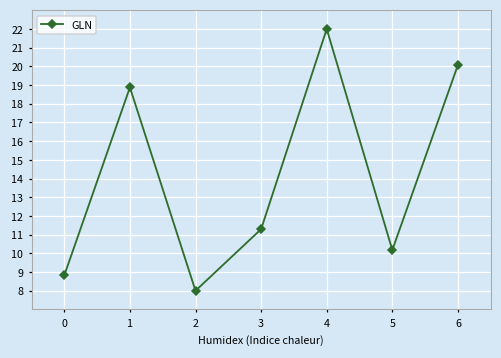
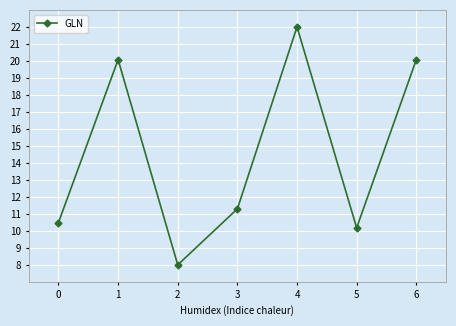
0: 8.8 -> 10.5
1: 18.9 -> 20.1
